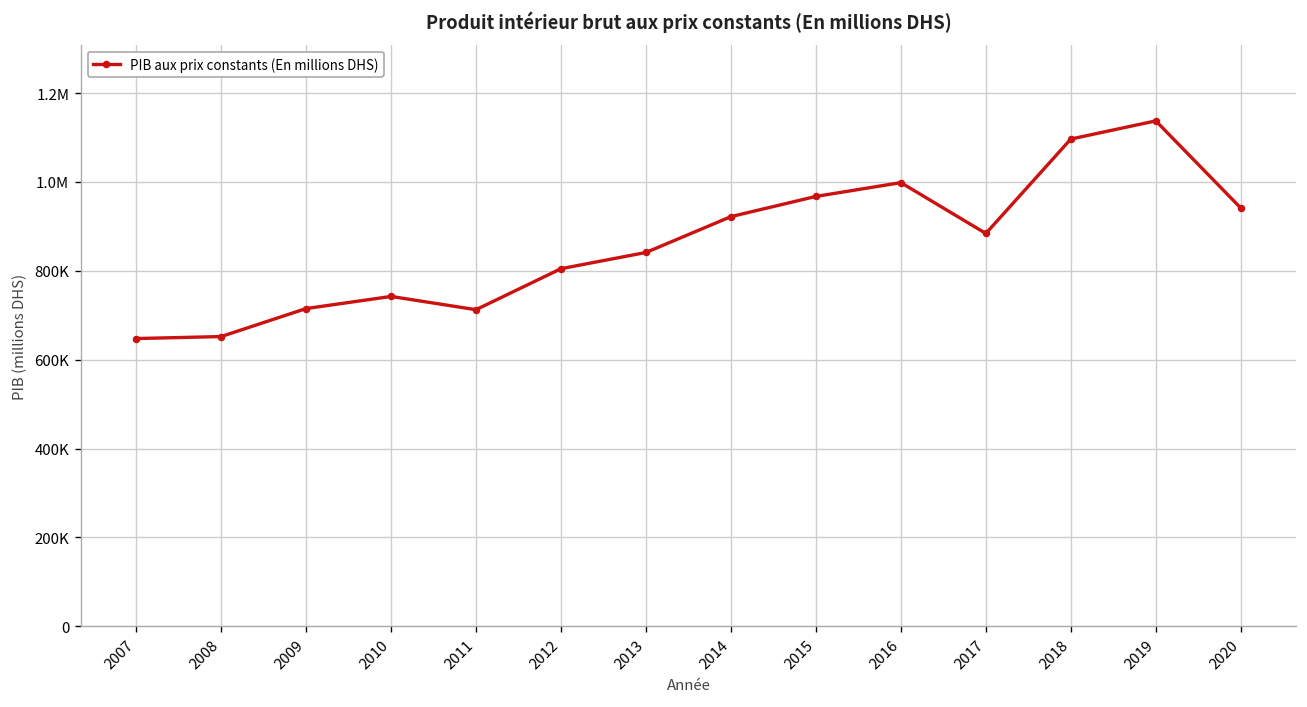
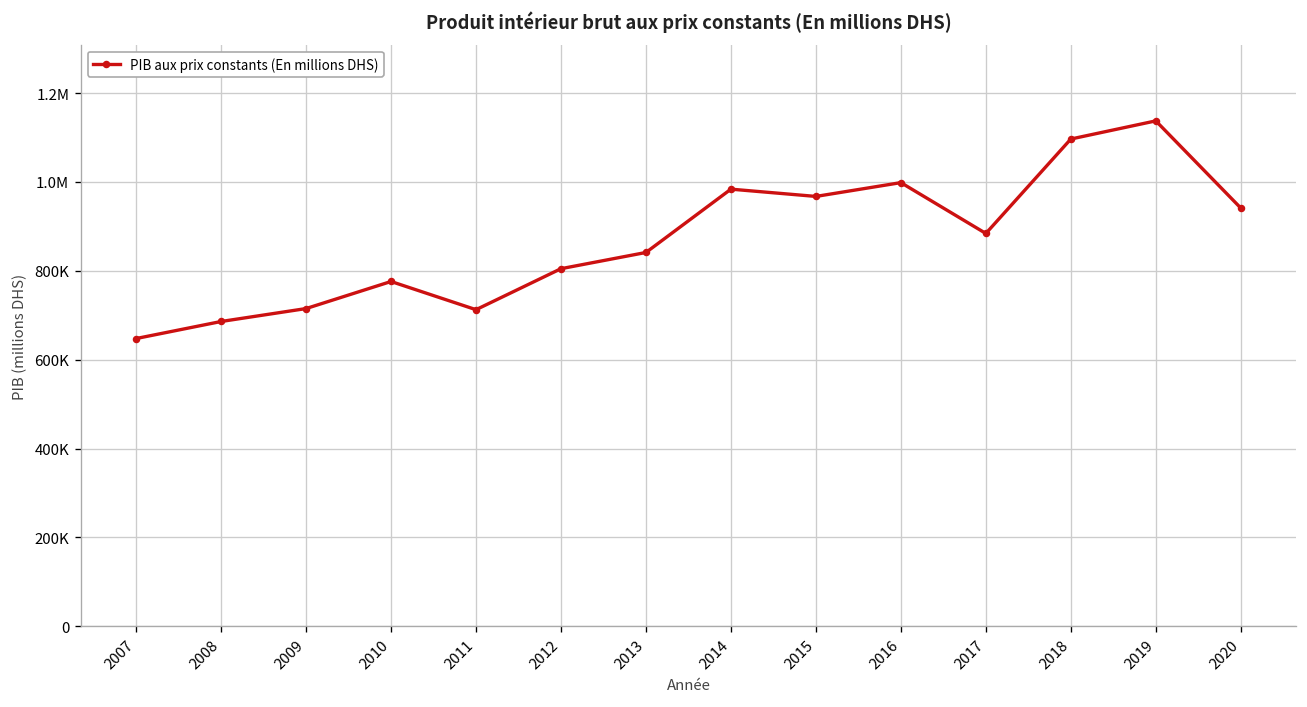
2008: 650000 -> 690000
2010: 740000 -> 780000
2014: 920000 -> 980000
